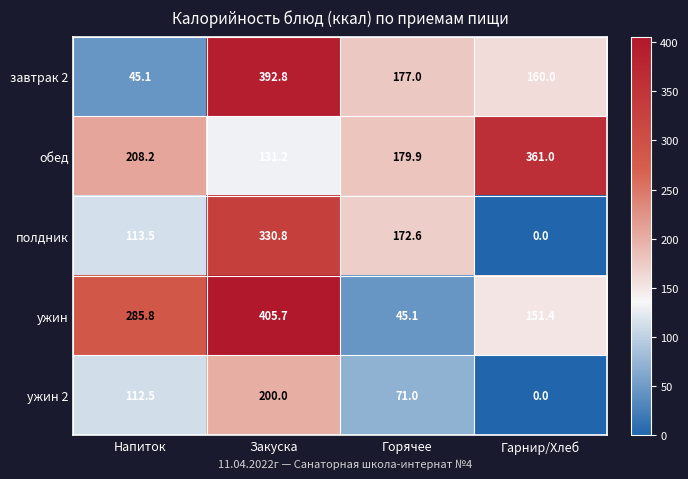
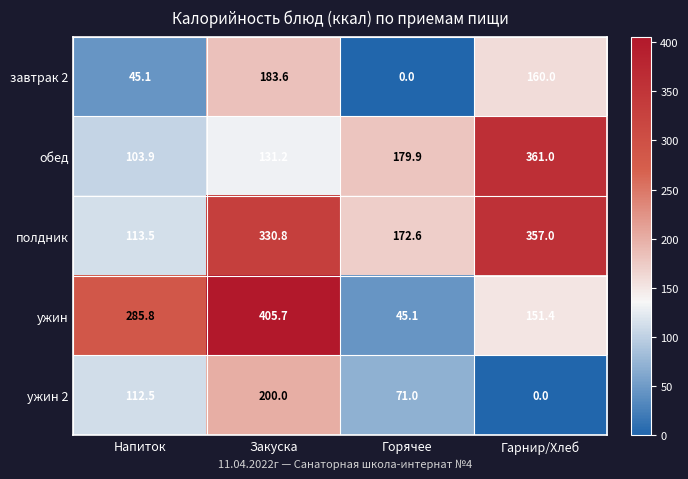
завтрак 2, Закуска: 392.8 -> 183.6
завтрак 2, Горячее: 177.0 -> 0.0
обед, Напиток: 208.2 -> 103.9
полдник, Гарнир/Хлеб: 0.0 -> 357.0
